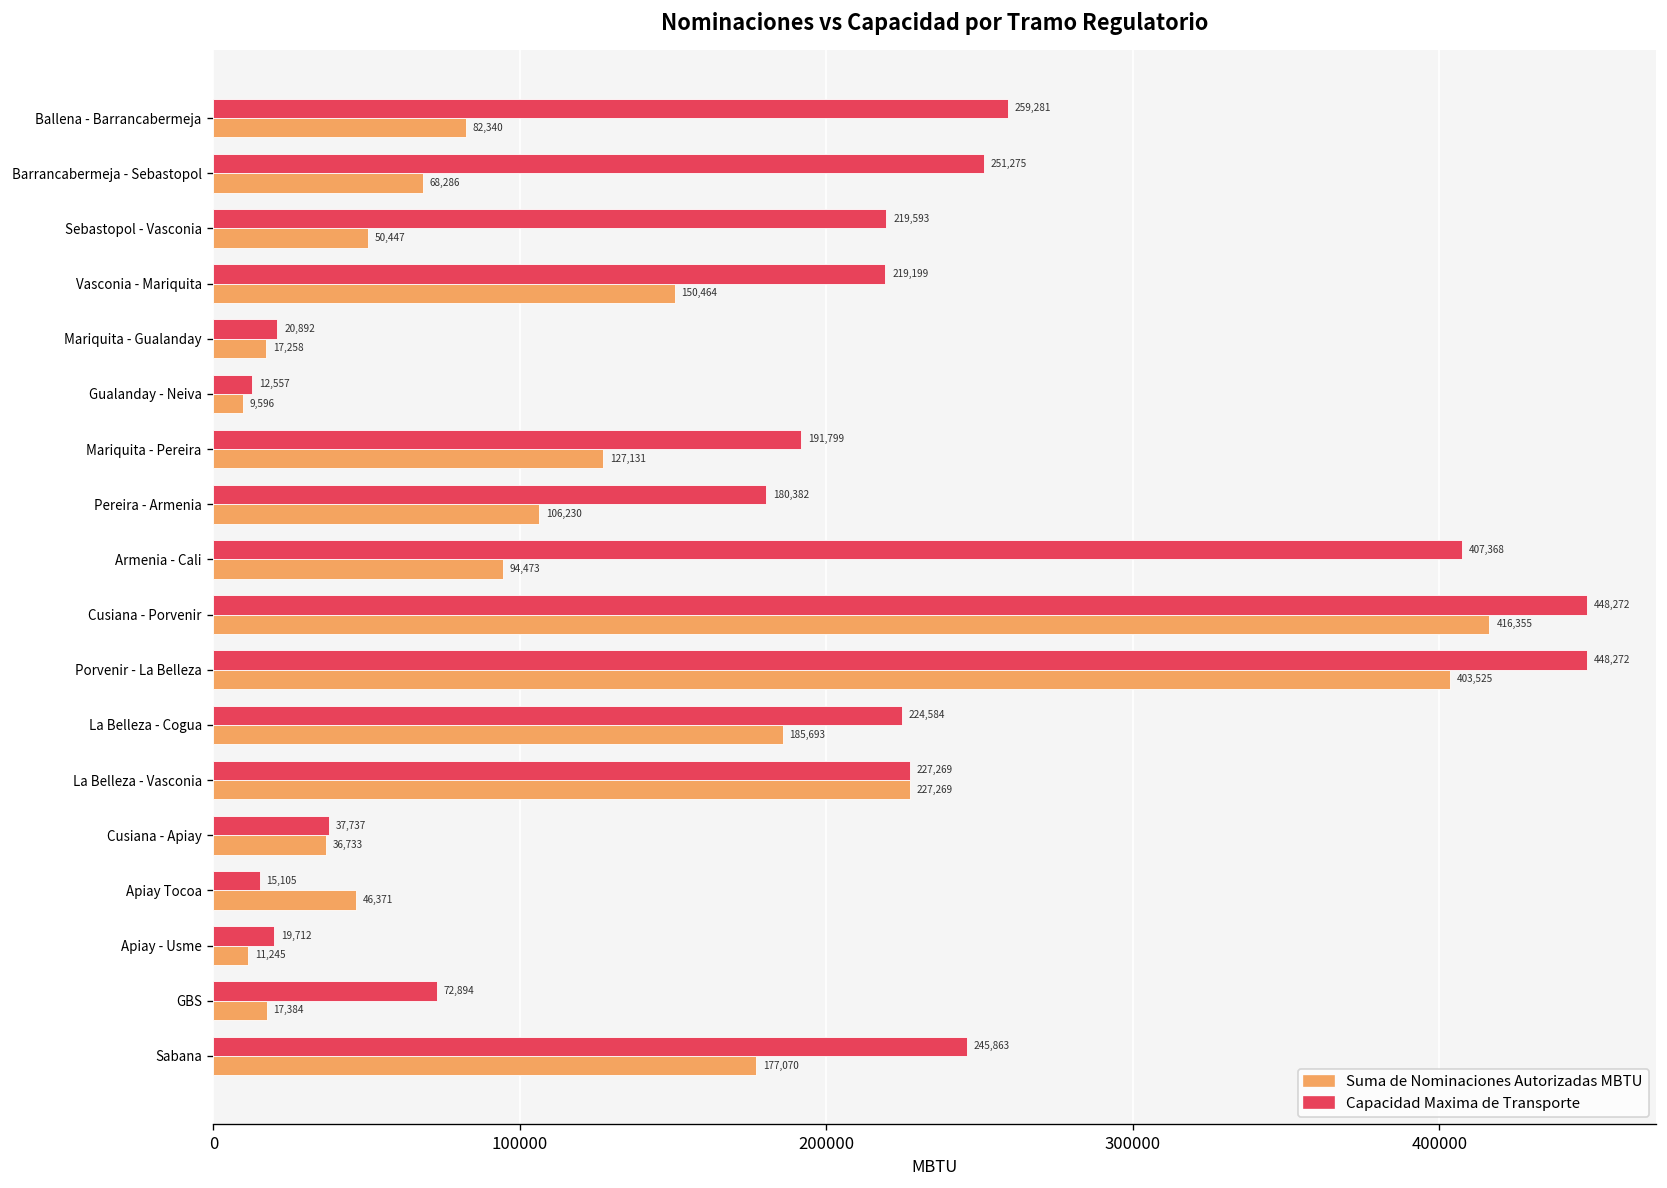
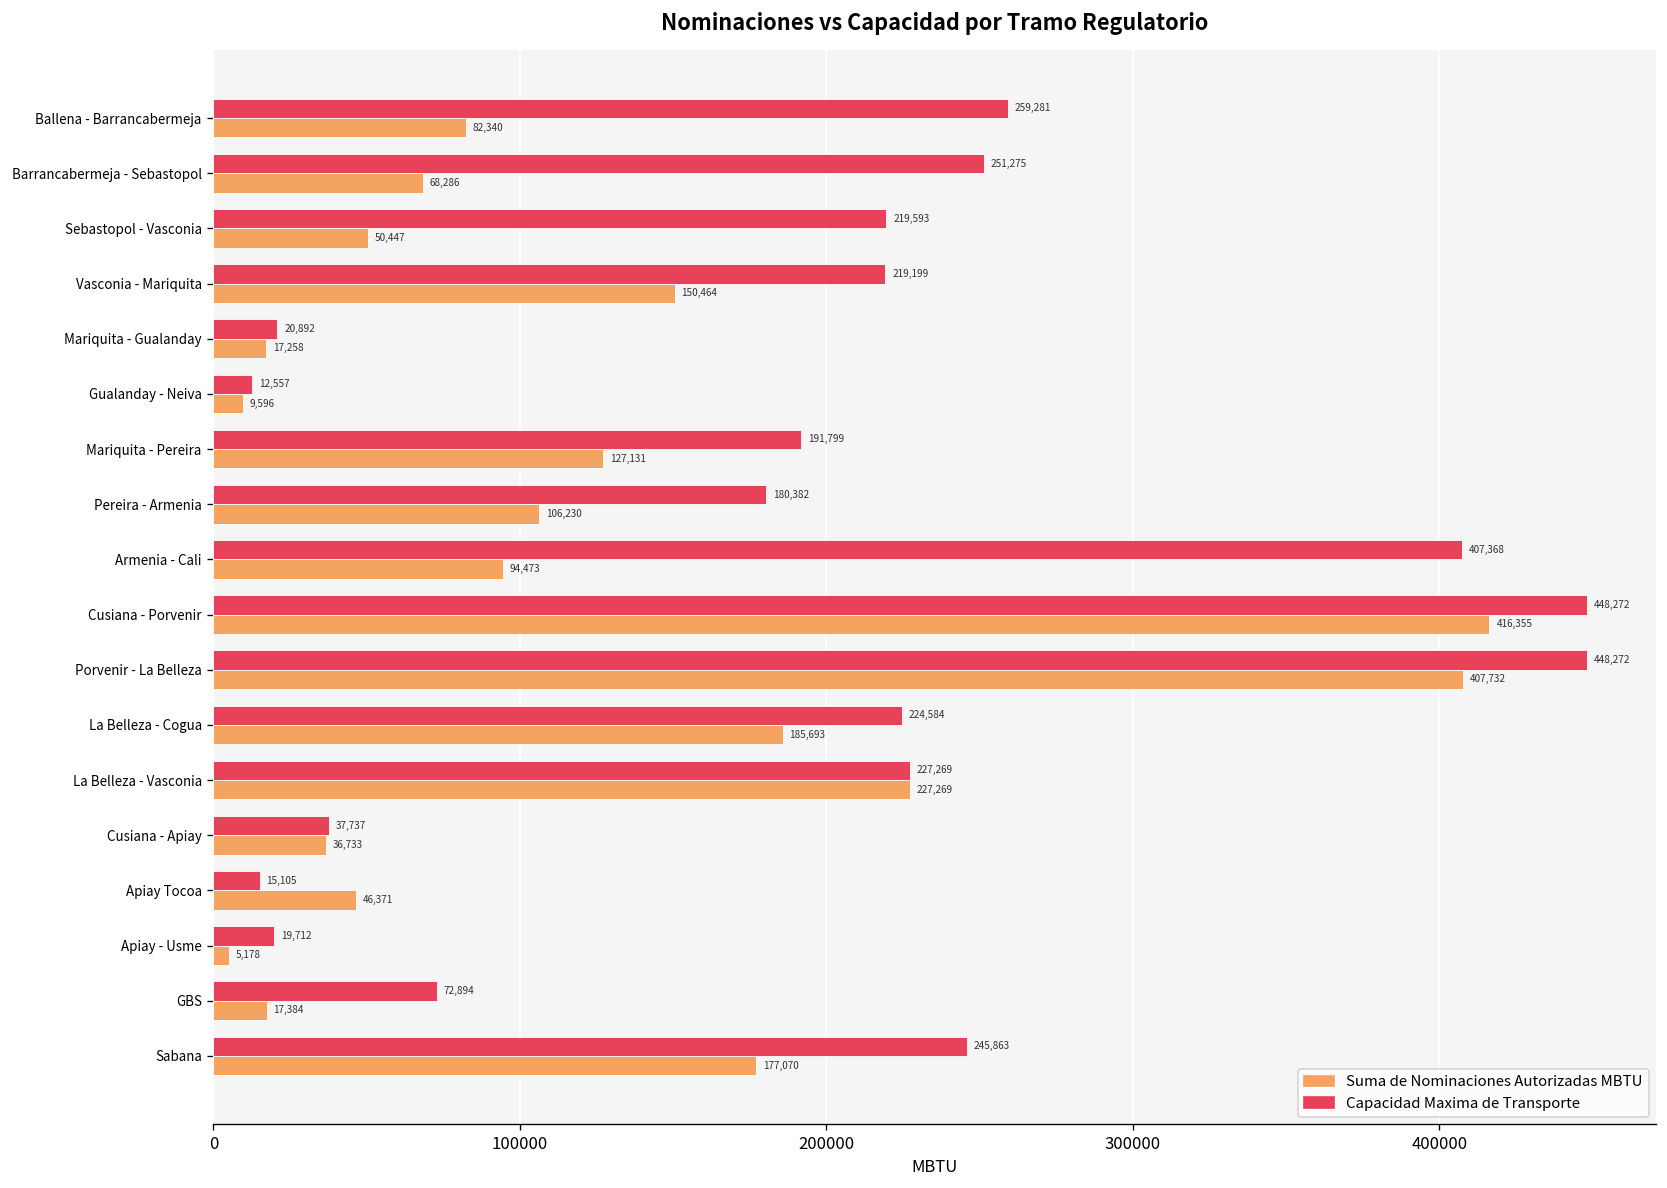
Suma de Nominaciones Autorizadas MBTU, Porvenir - La Belleza: 403,525 -> 407,732
Suma de Nominaciones Autorizadas MBTU, Apiay - Usme: 11,245 -> 5,178
